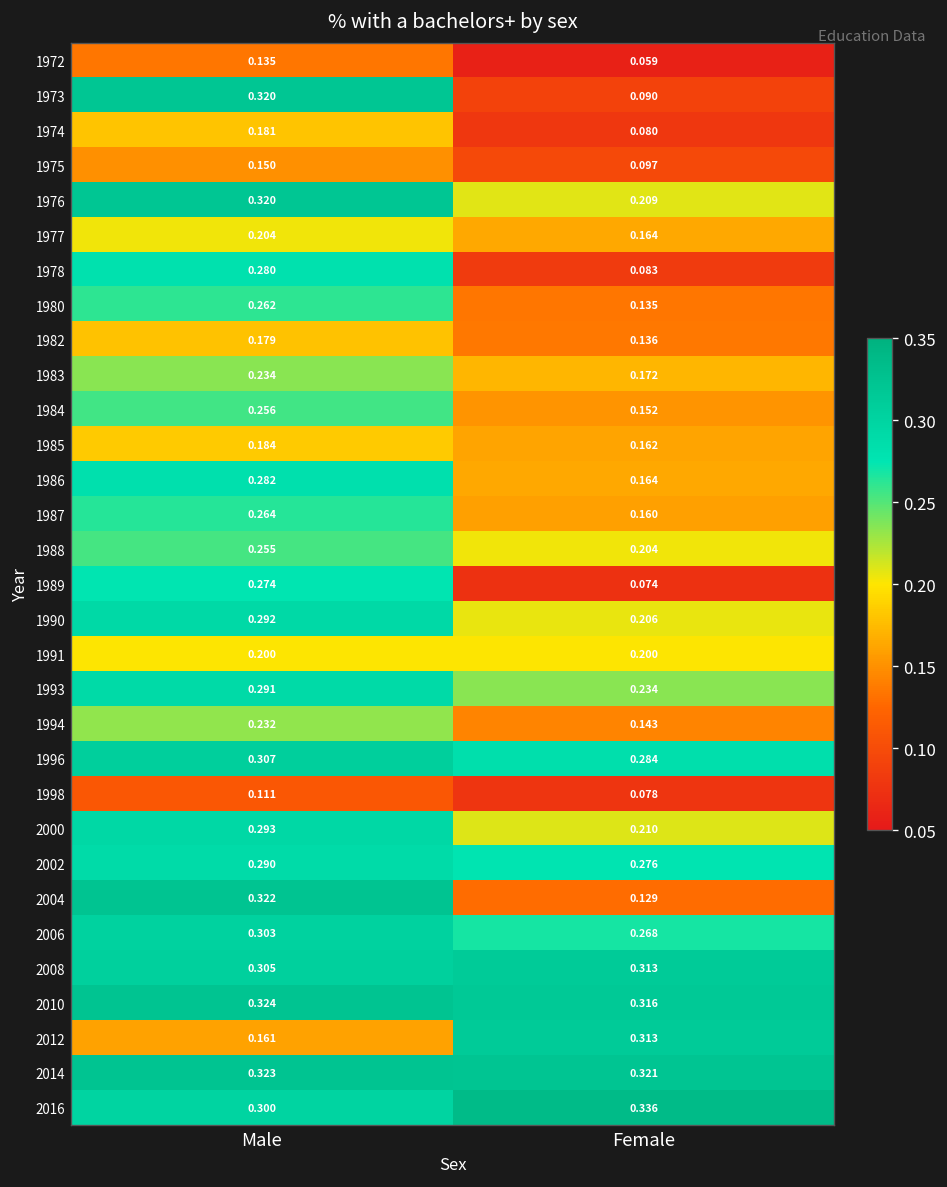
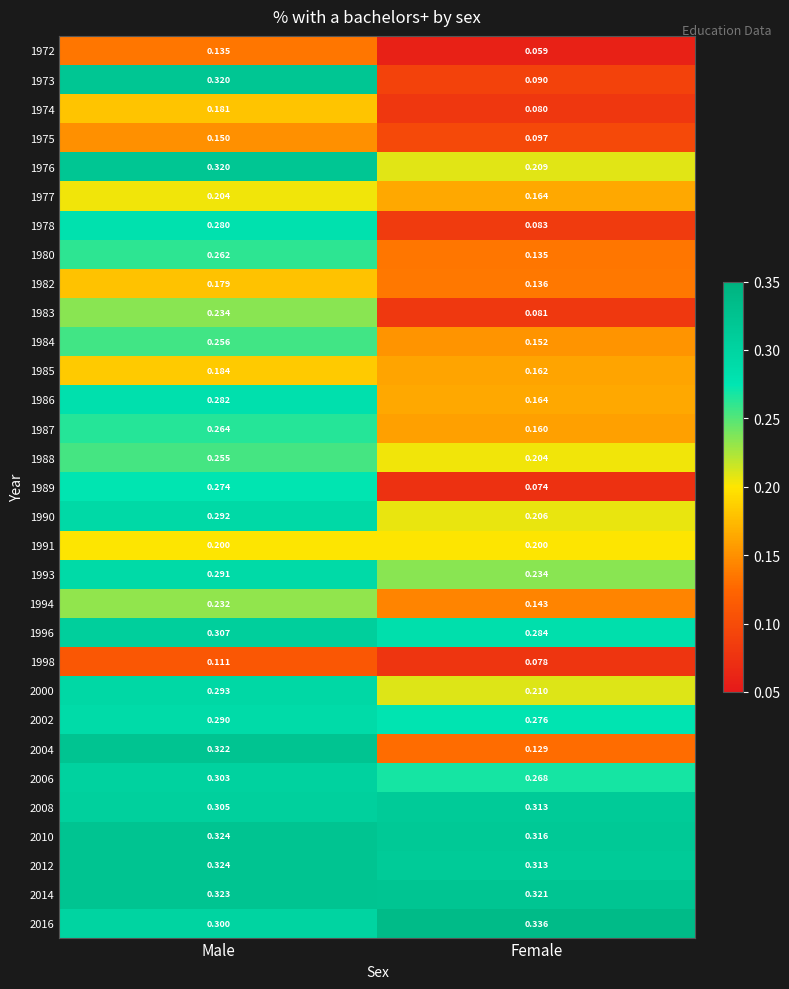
1983, Female: 0.172 -> 0.081
2012, Male: 0.161 -> 0.324
